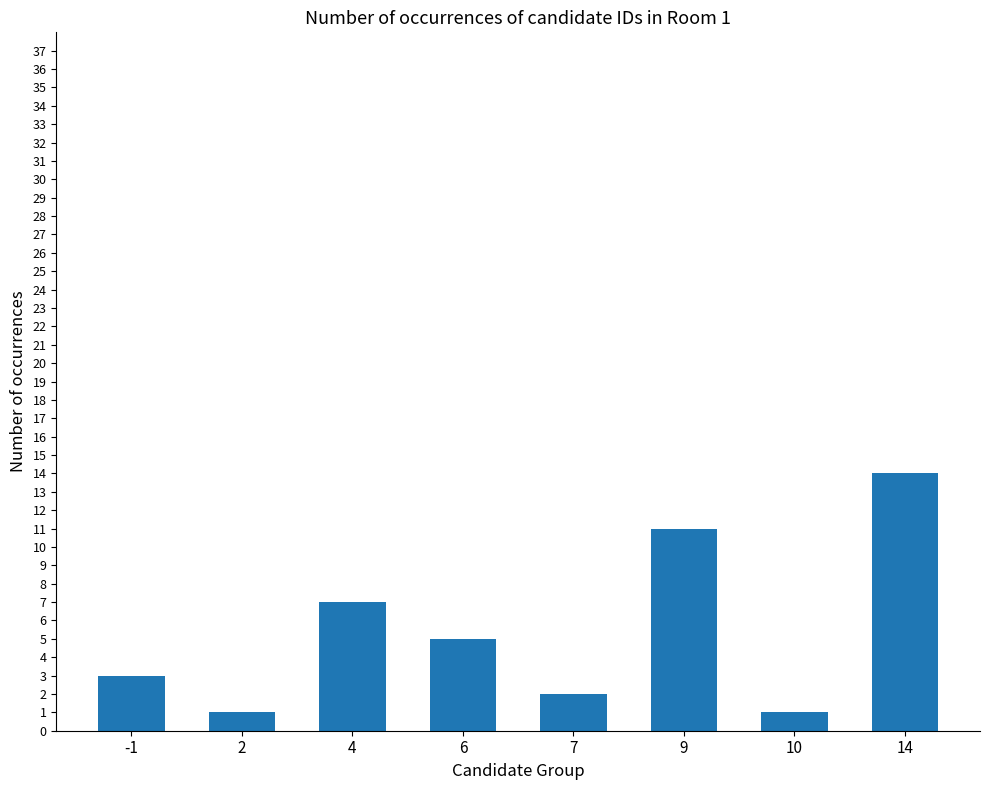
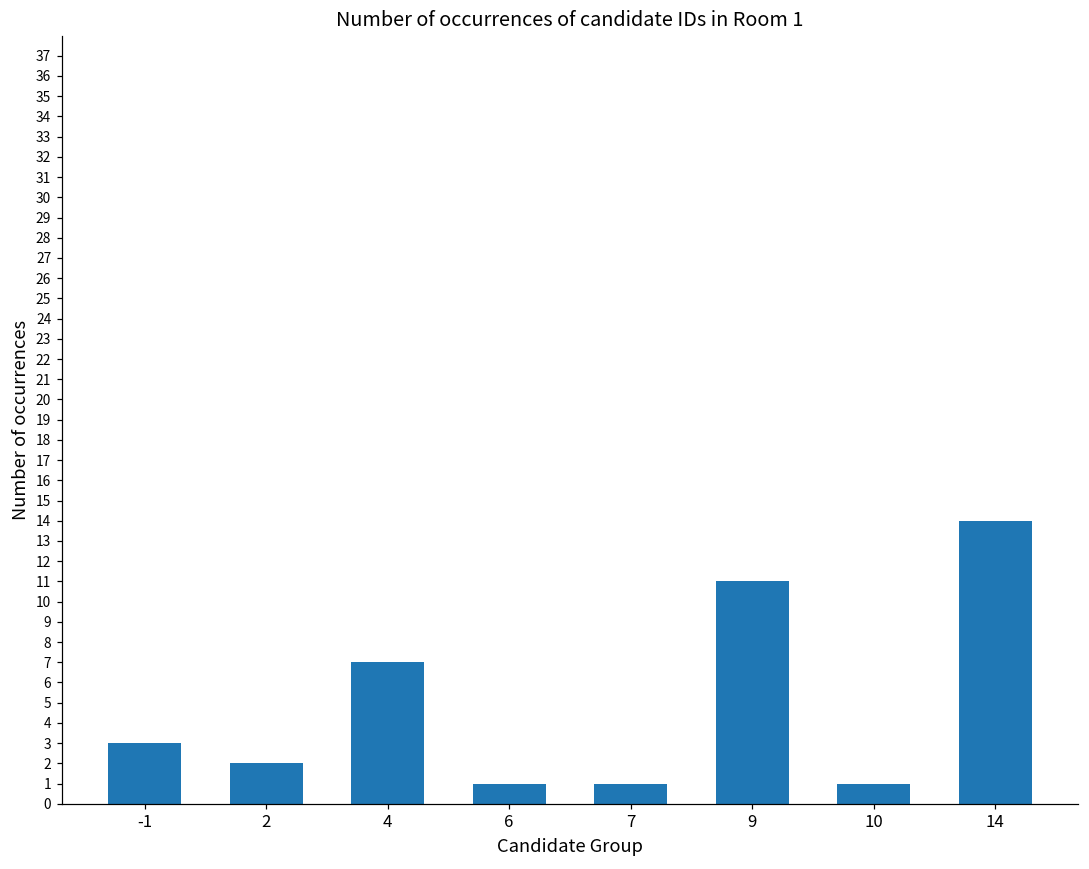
2: 1 -> 2
6: 5 -> 1
7: 2 -> 1
